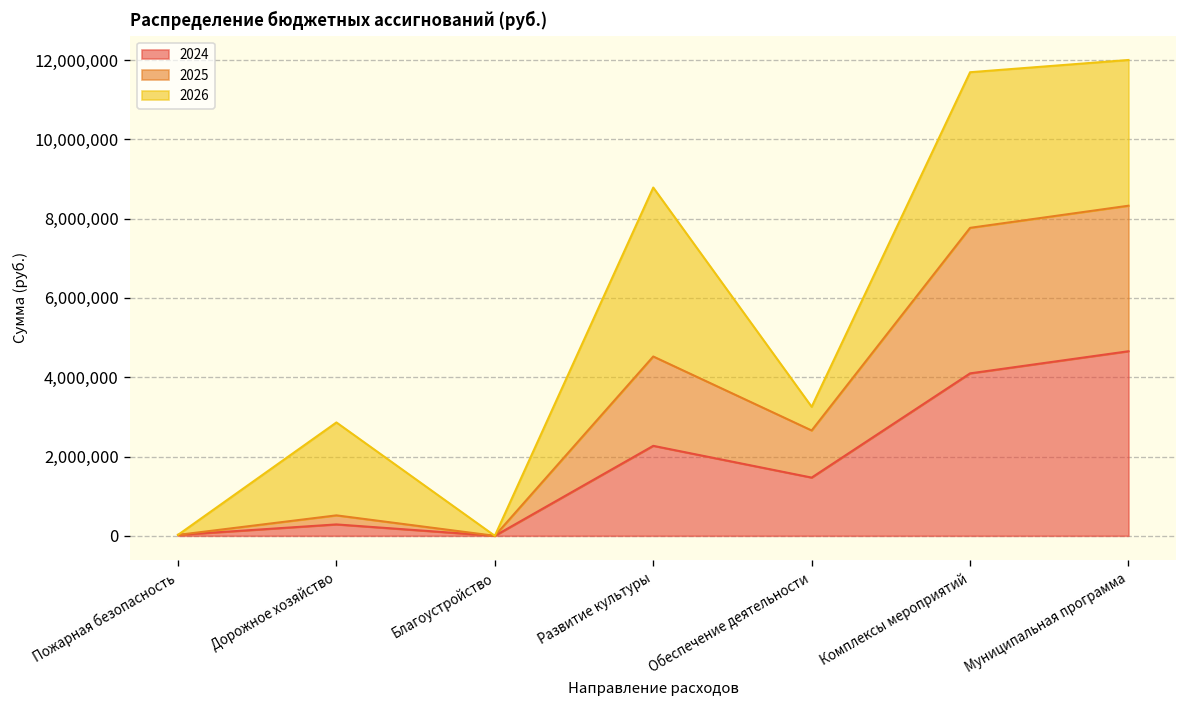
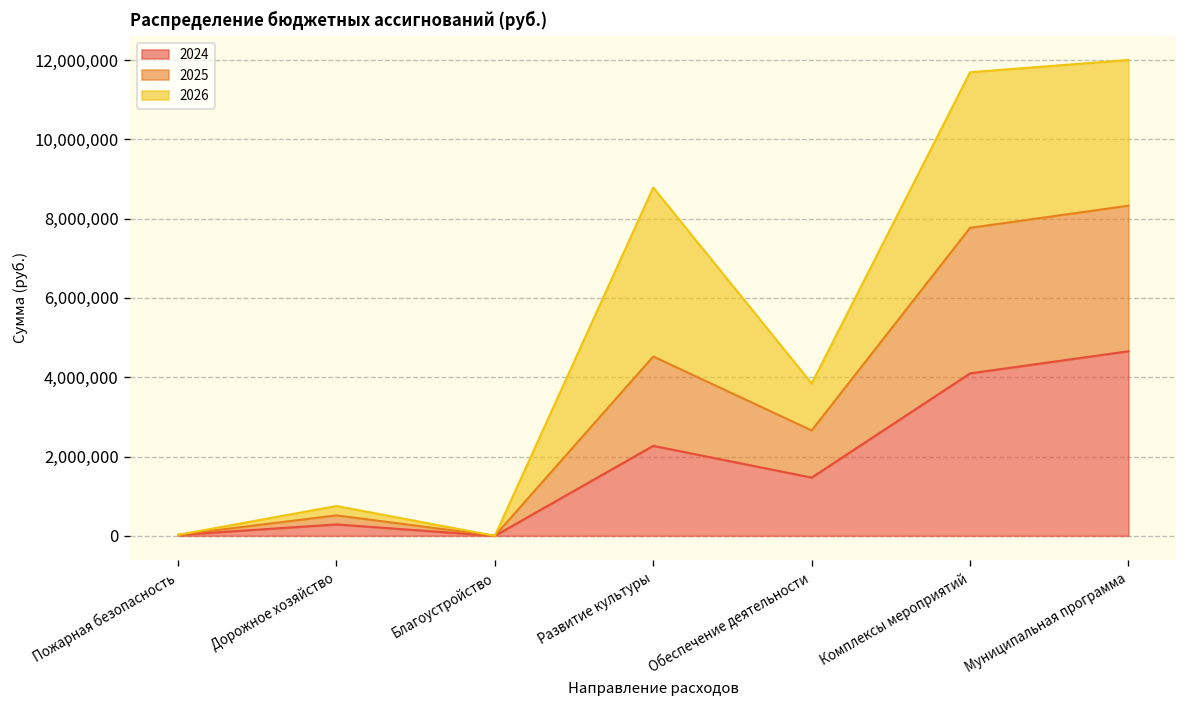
2026, Дорожное хозяйство: 2,300,000 -> 200,000
2026, Обеспечение деятельности: 600,000 -> 1,200,000
